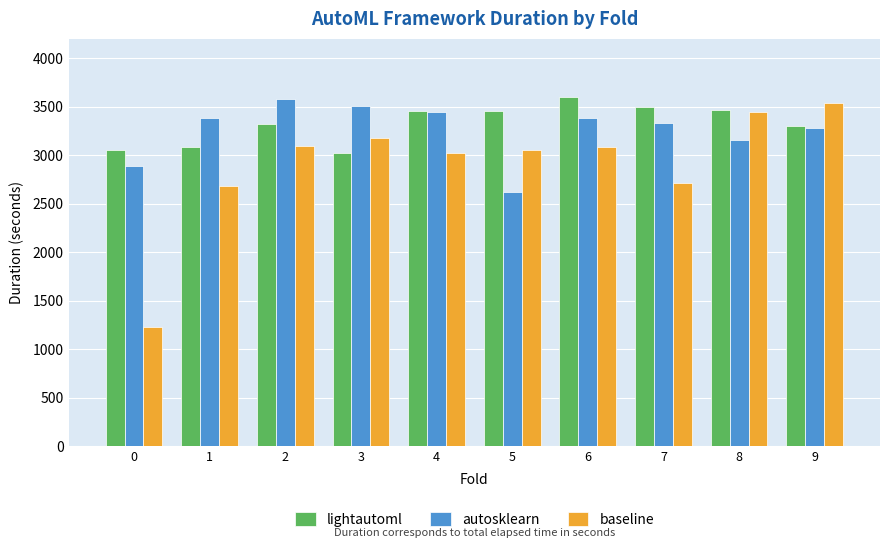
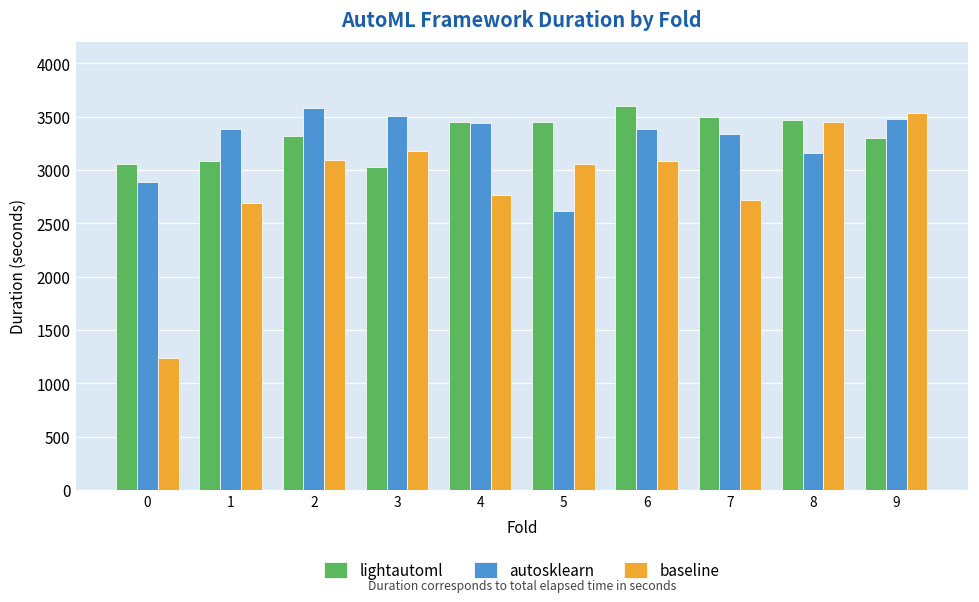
baseline, 4: 3000 -> 2800
autosklearn, 9: 3300 -> 3500
